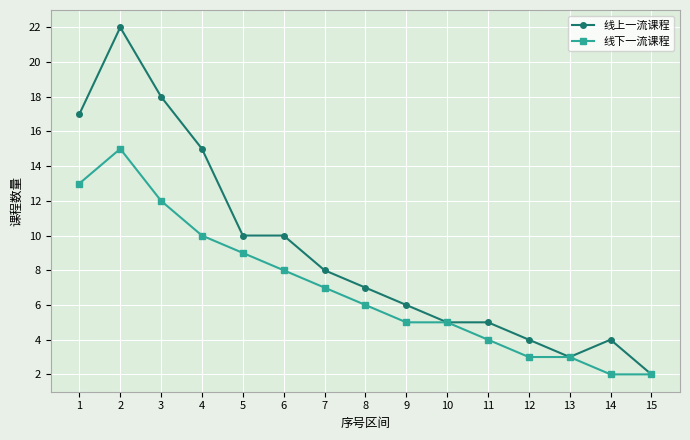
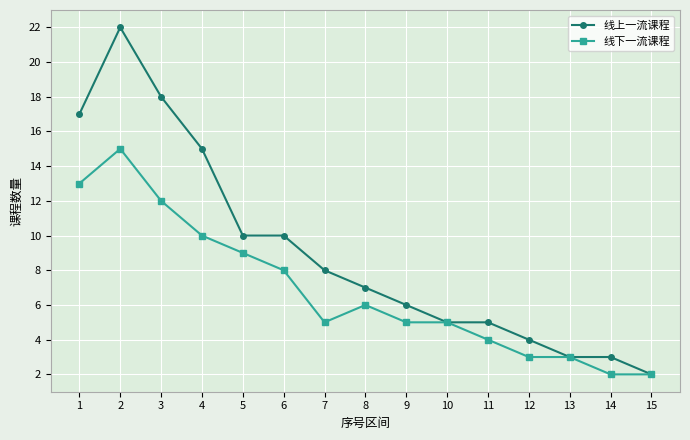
线下一流课程, 7: 7 -> 5
线上一流课程, 14: 4 -> 3
